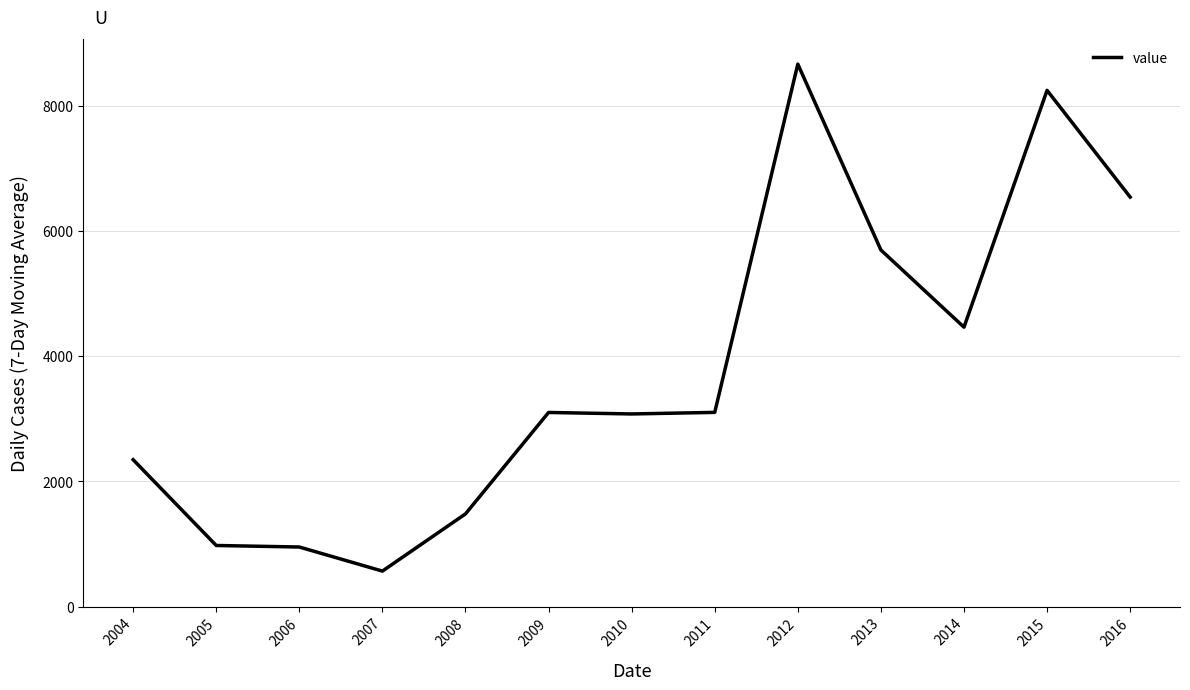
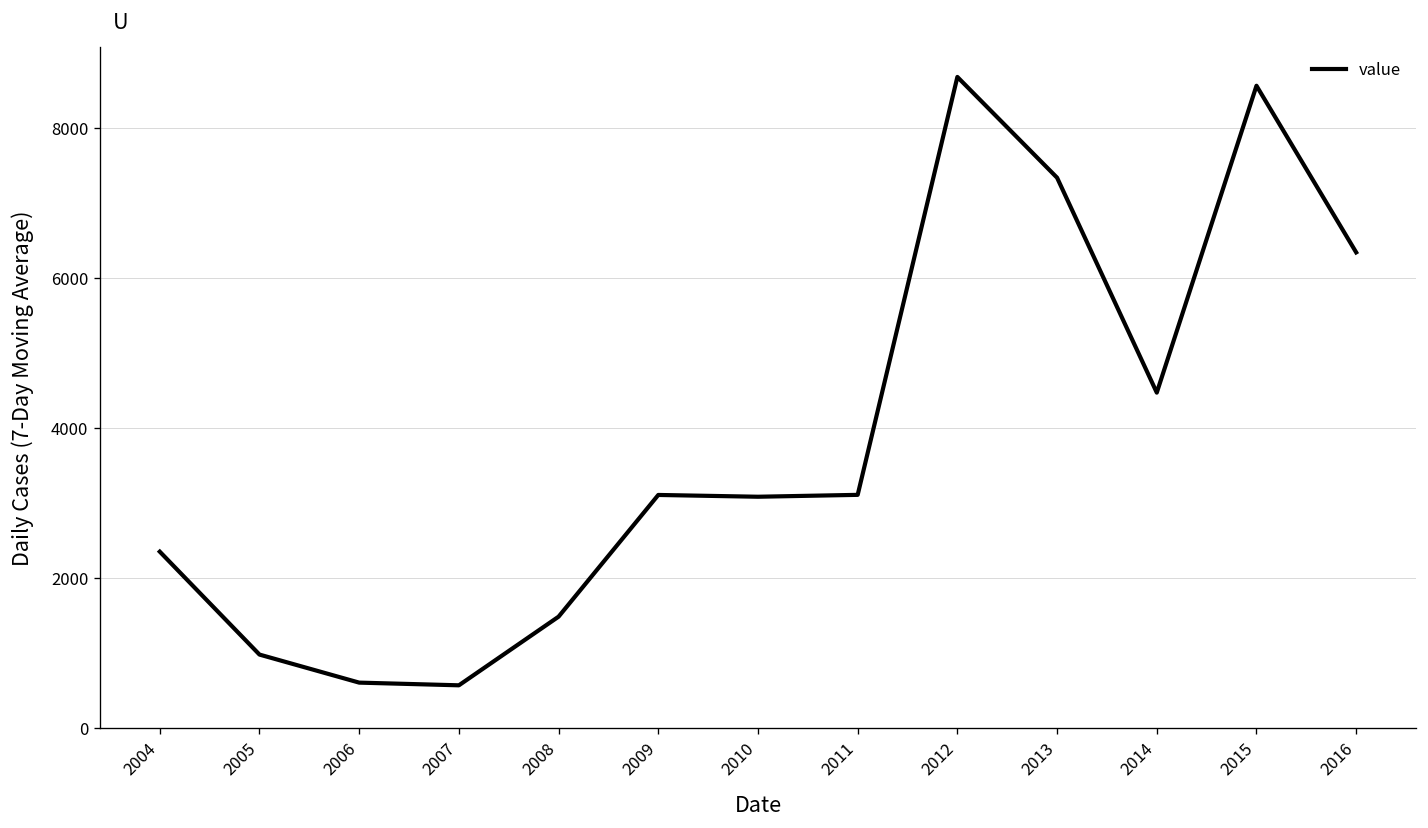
2006: 1000 -> 600
2013: 5700 -> 7300
2015: 8300 -> 8600
2016: 6500 -> 6300
